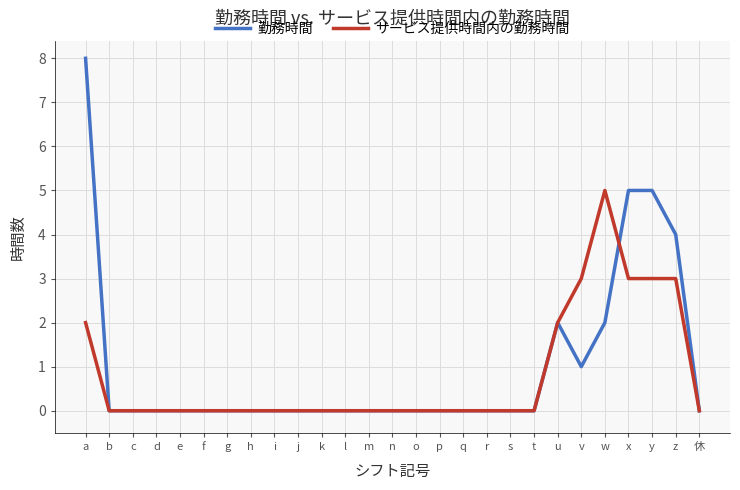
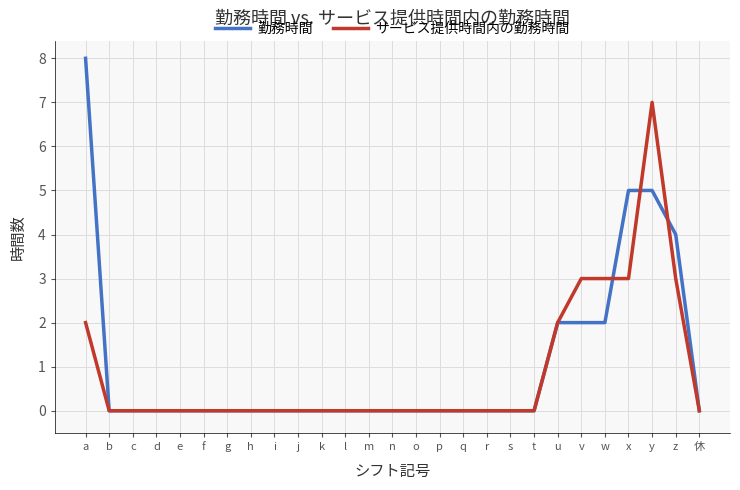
勤務時間, v: 1 -> 2
サービス提供時間内の勤務時間, w: 5 -> 3
サービス提供時間内の勤務時間, y: 3 -> 7
